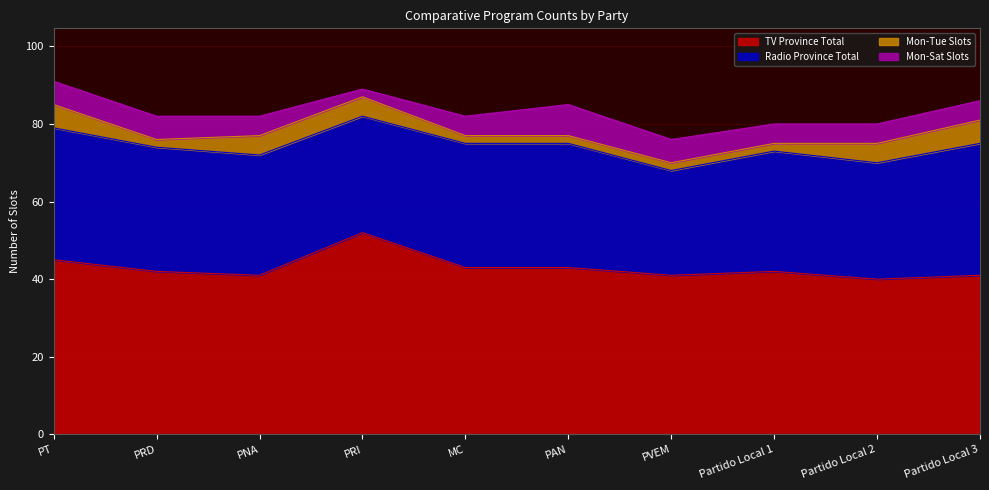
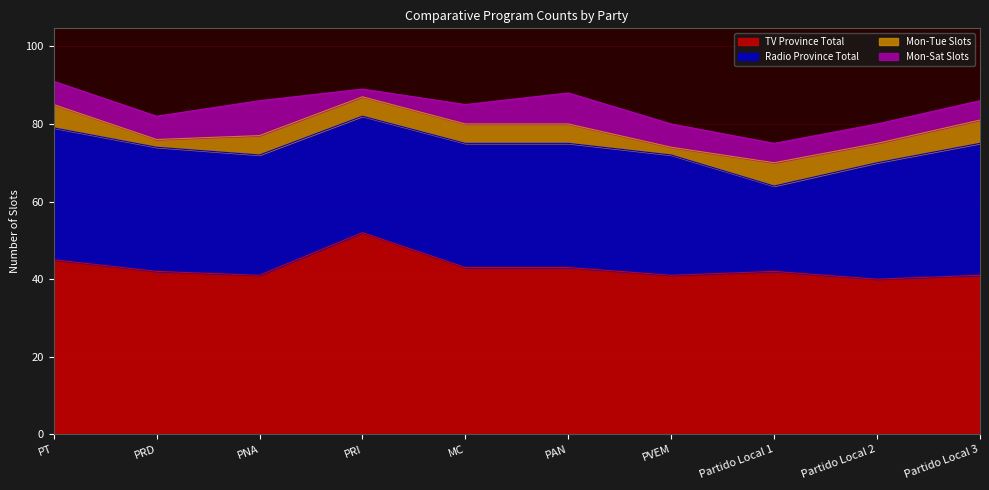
Mon-Sat Slots, PNA: 5 -> 9
Mon-Tue Slots, MC: 2 -> 5
Mon-Tue Slots, PAN: 2 -> 5
Radio Province Total, PVEM: 27 -> 31
Radio Province Total, Partido Local 1: 31 -> 22
Mon-Tue Slots, Partido Local 1: 2 -> 6
